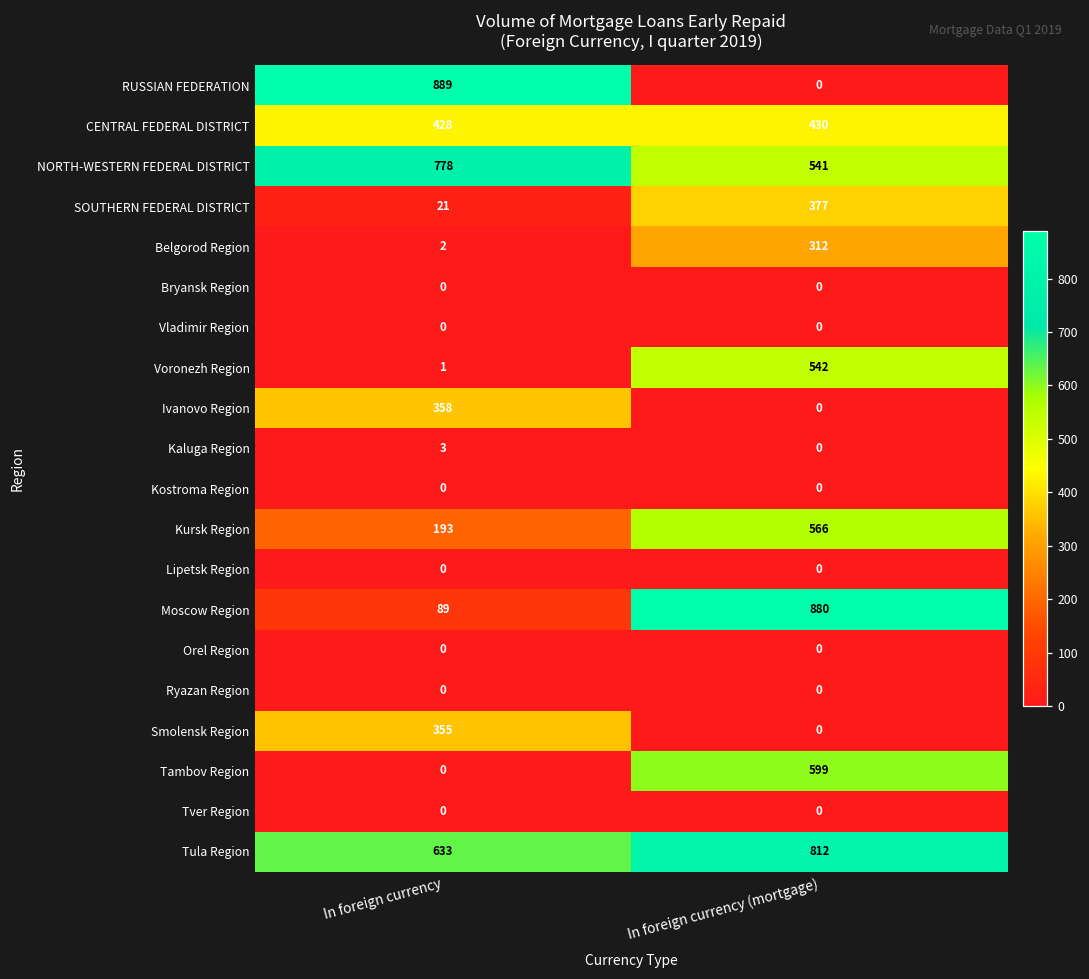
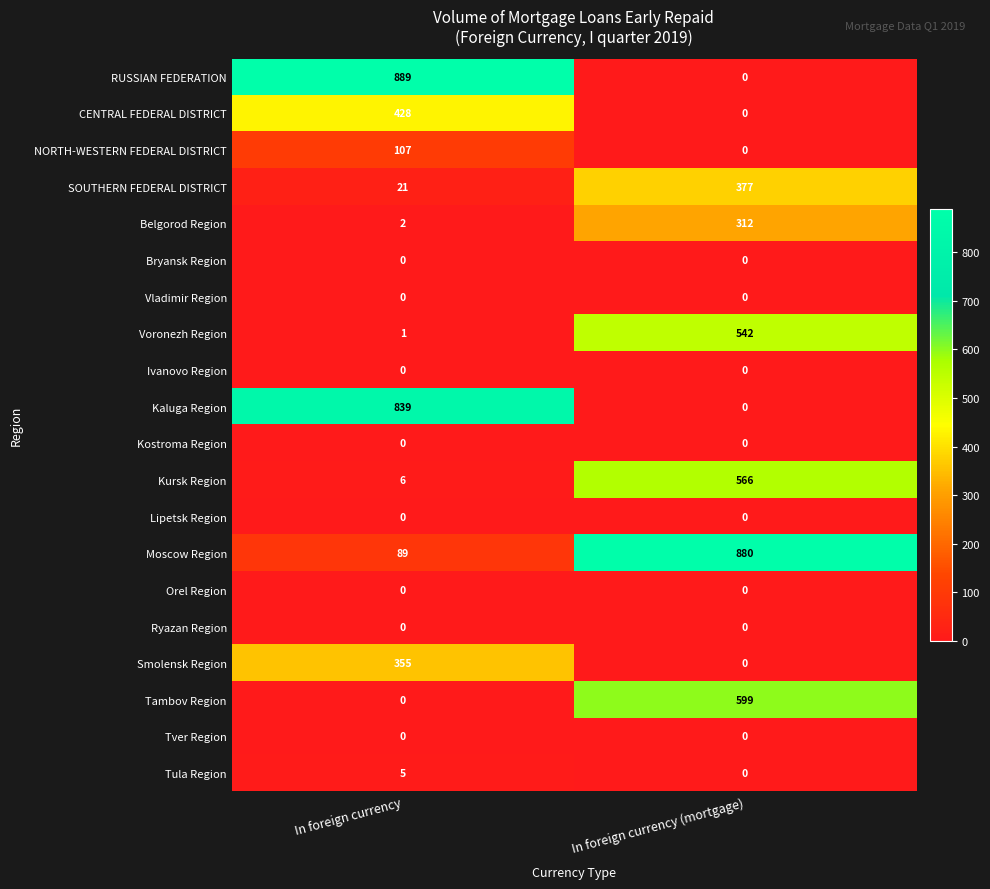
CENTRAL FEDERAL DISTRICT, In foreign currency (mortgage): 430 -> 0
NORTH-WESTERN FEDERAL DISTRICT, In foreign currency: 778 -> 107
NORTH-WESTERN FEDERAL DISTRICT, In foreign currency (mortgage): 541 -> 0
Ivanovo Region, In foreign currency: 358 -> 0
Kaluga Region, In foreign currency: 3 -> 839
Kursk Region, In foreign currency: 193 -> 6
Tula Region, In foreign currency: 633 -> 5
Tula Region, In foreign currency (mortgage): 812 -> 0
